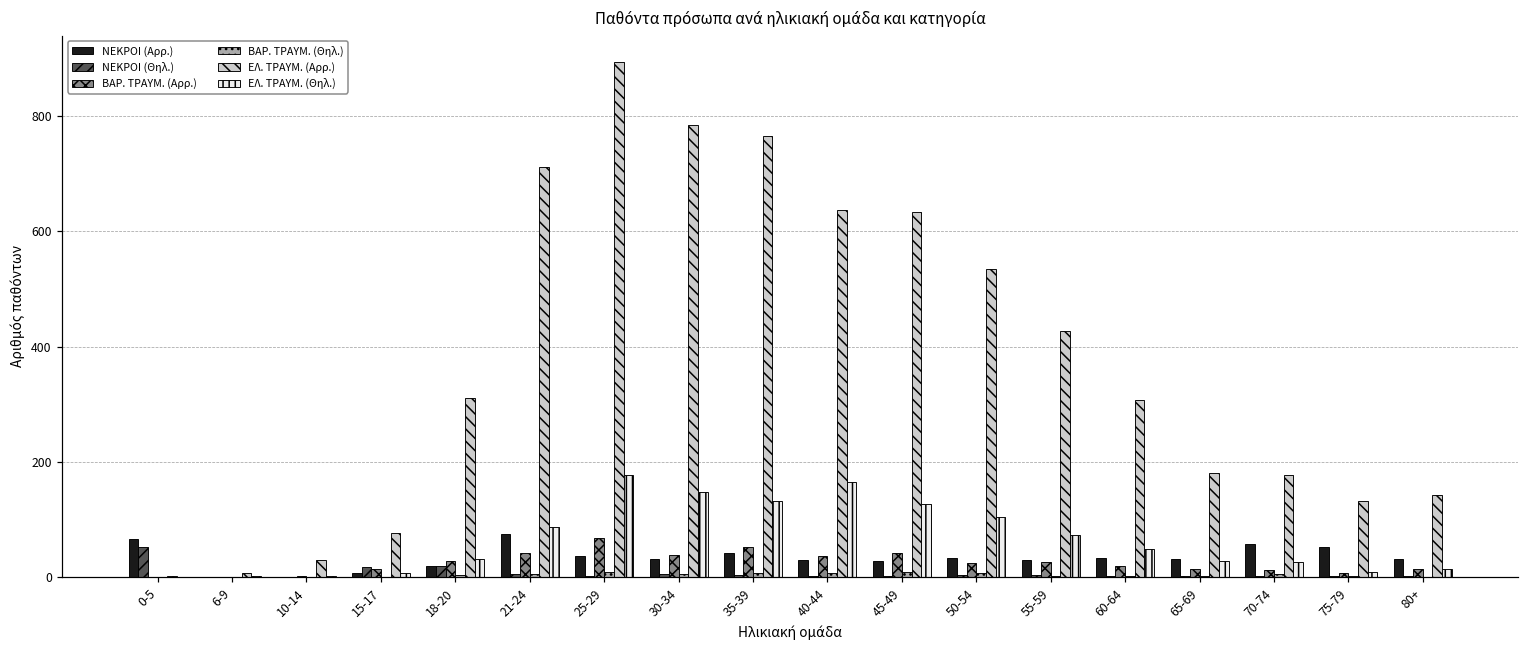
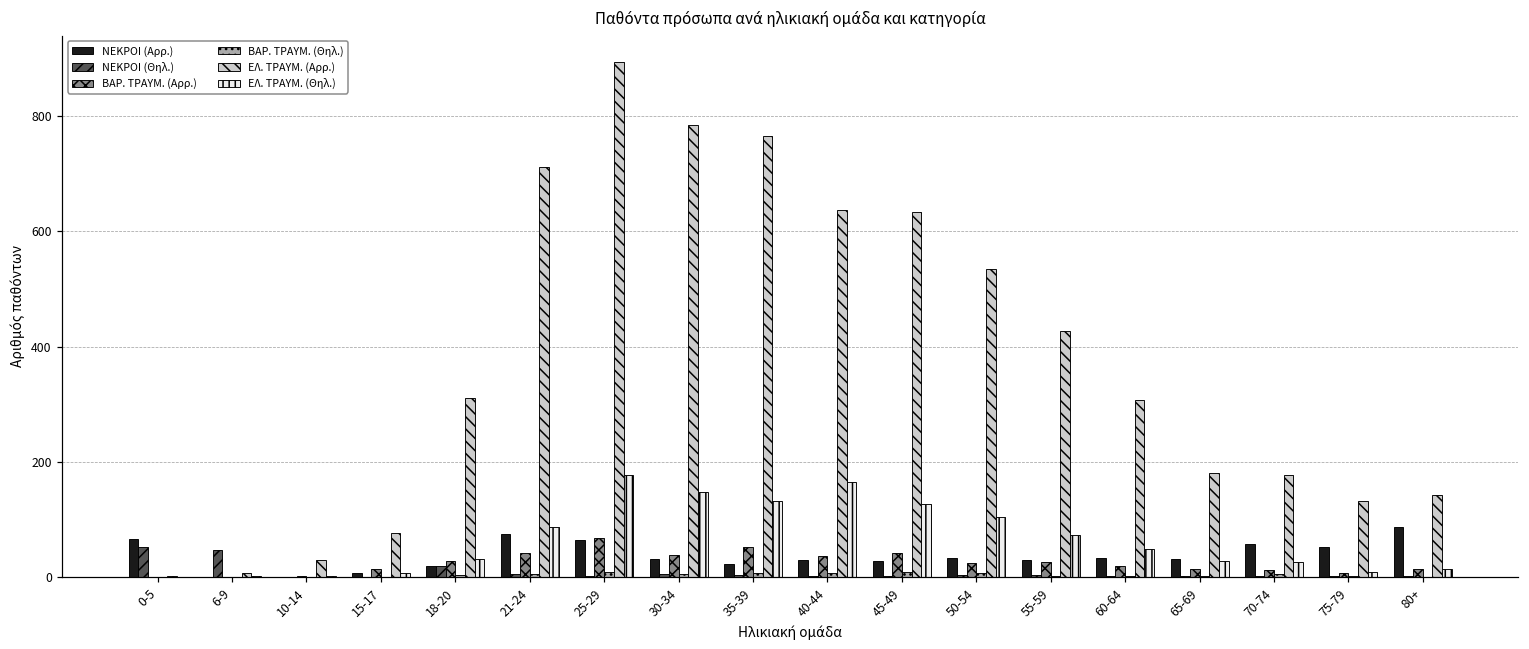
ΝΕΚΡΟΙ (Θηλ.), 6-9: 0 -> 50
ΝΕΚΡΟΙ (Θηλ.), 15-17: 20 -> 0
ΝΕΚΡΟΙ (Αρρ.), 25-29: 40 -> 60
ΝΕΚΡΟΙ (Αρρ.), 35-39: 40 -> 20
ΝΕΚΡΟΙ (Αρρ.), 80+: 30 -> 90
